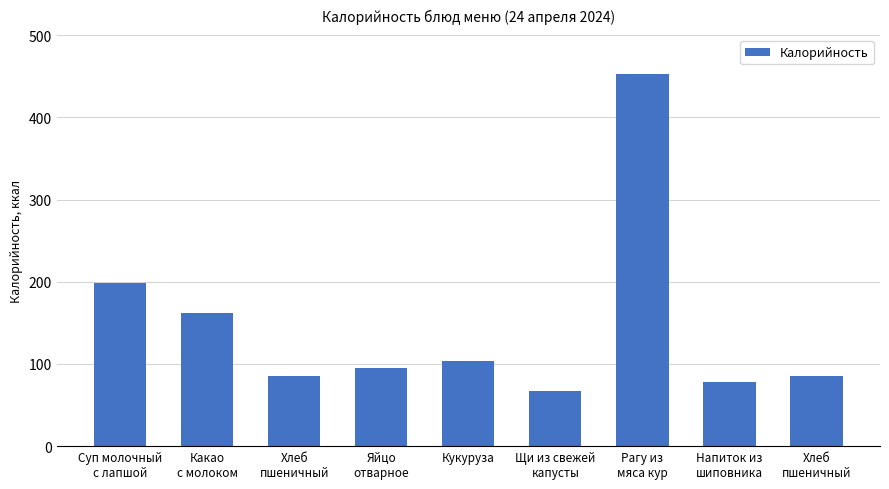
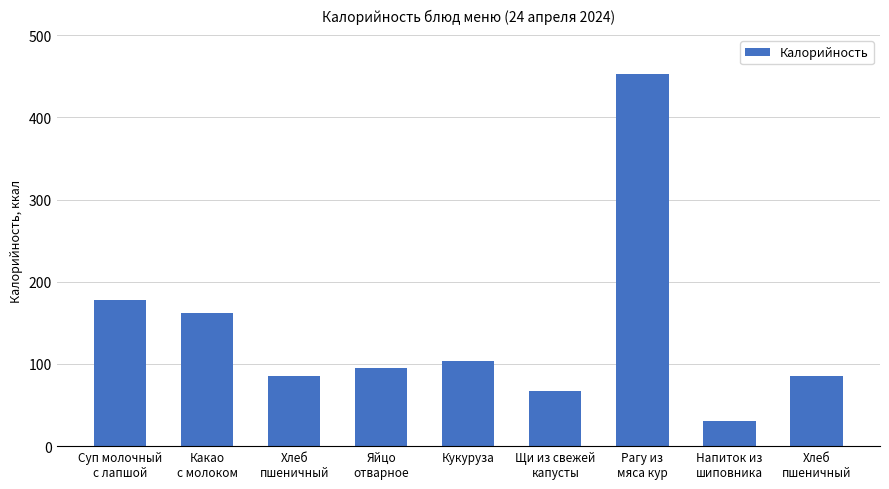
Суп молочный с лапшой: 200 -> 180
Напиток из шиповника: 80 -> 30
